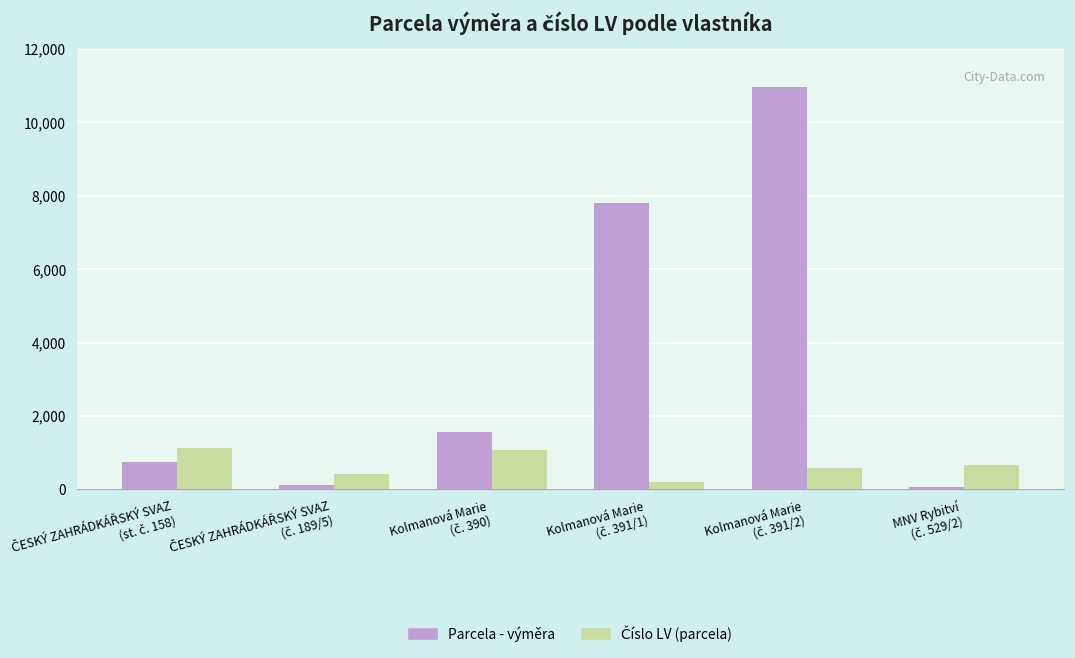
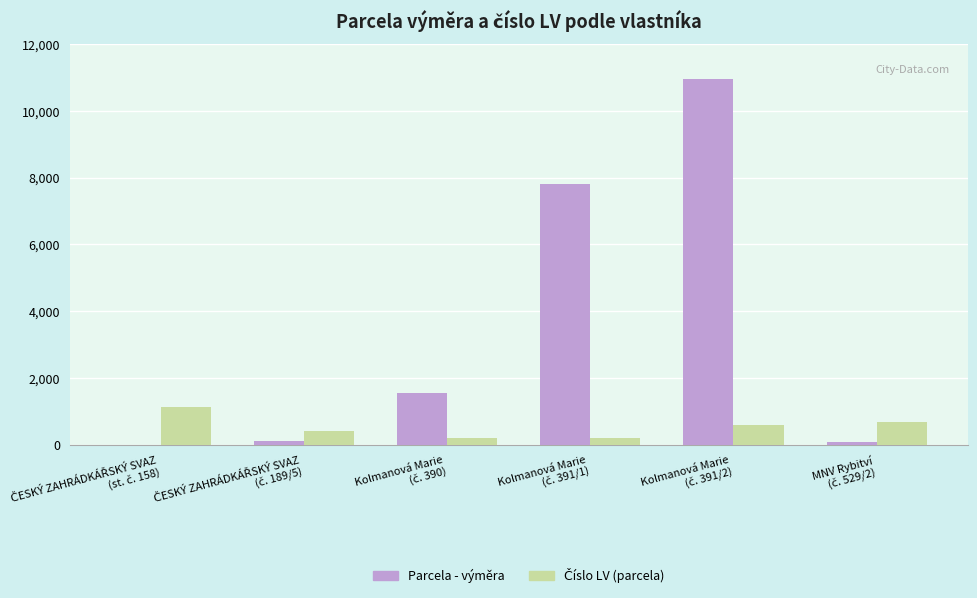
Parcela - výměra, ČESKÝ ZAHRÁDKÁŘSKÝ SVAZ (st. č. 158): 700 -> 0
Číslo LV (parcela), Kolmanová Marie (č. 390): 1,100 -> 200
